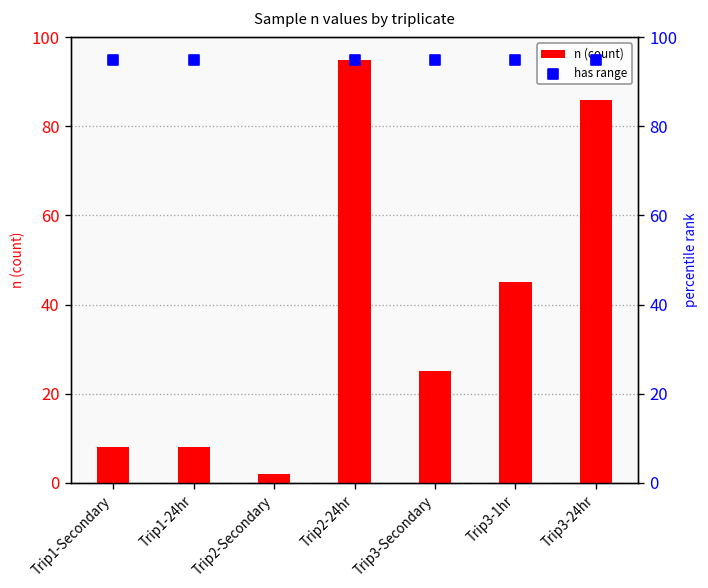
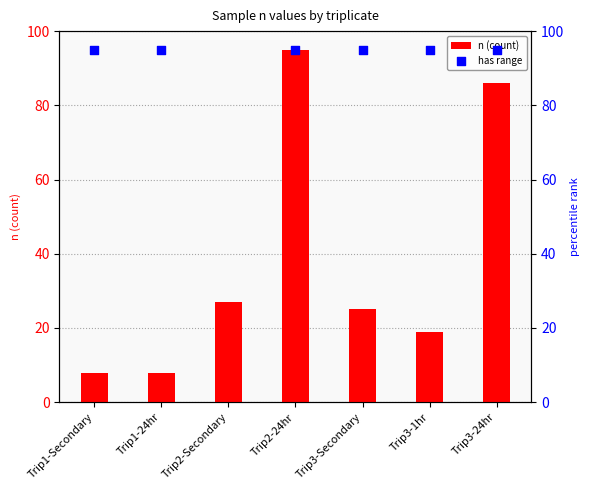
n (count), Trip2-Secondary: 2 -> 27
n (count), Trip3-1hr: 45 -> 19
